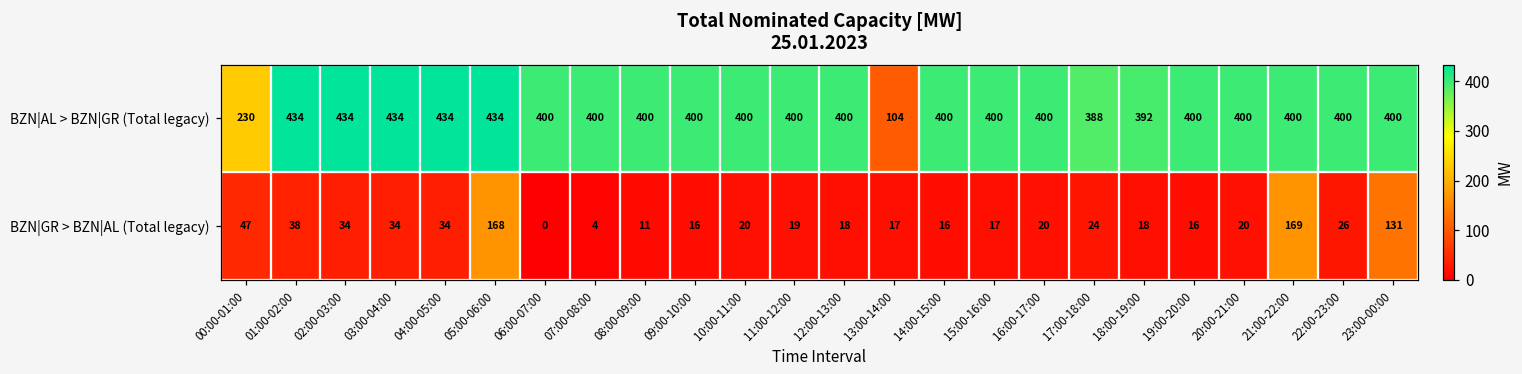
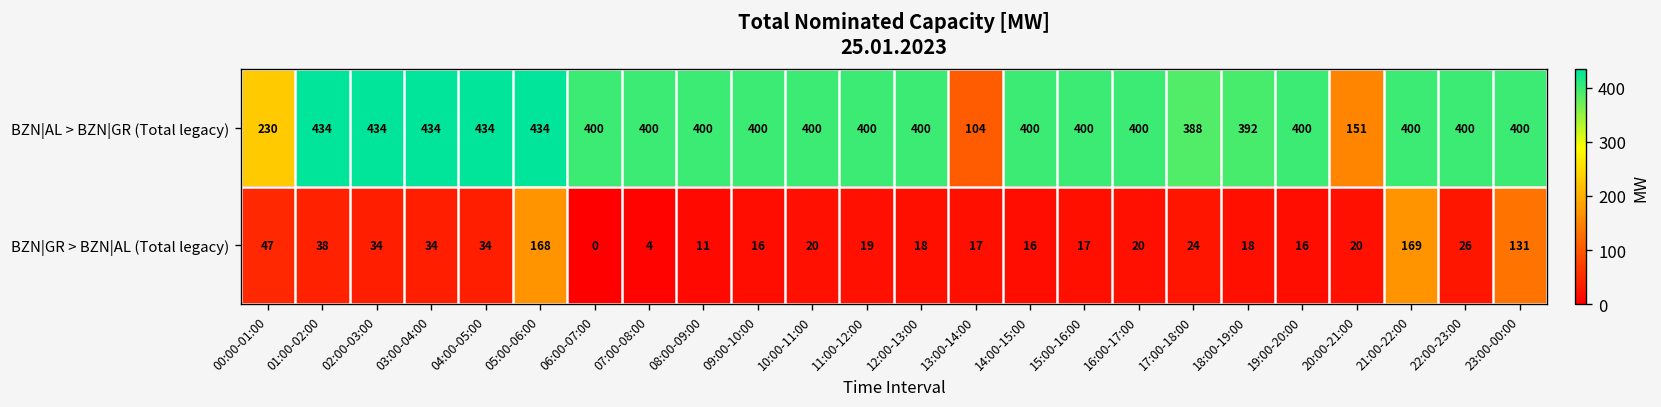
BZN|AL > BZN|GR (Total legacy), 20:00-21:00: 400 -> 151
